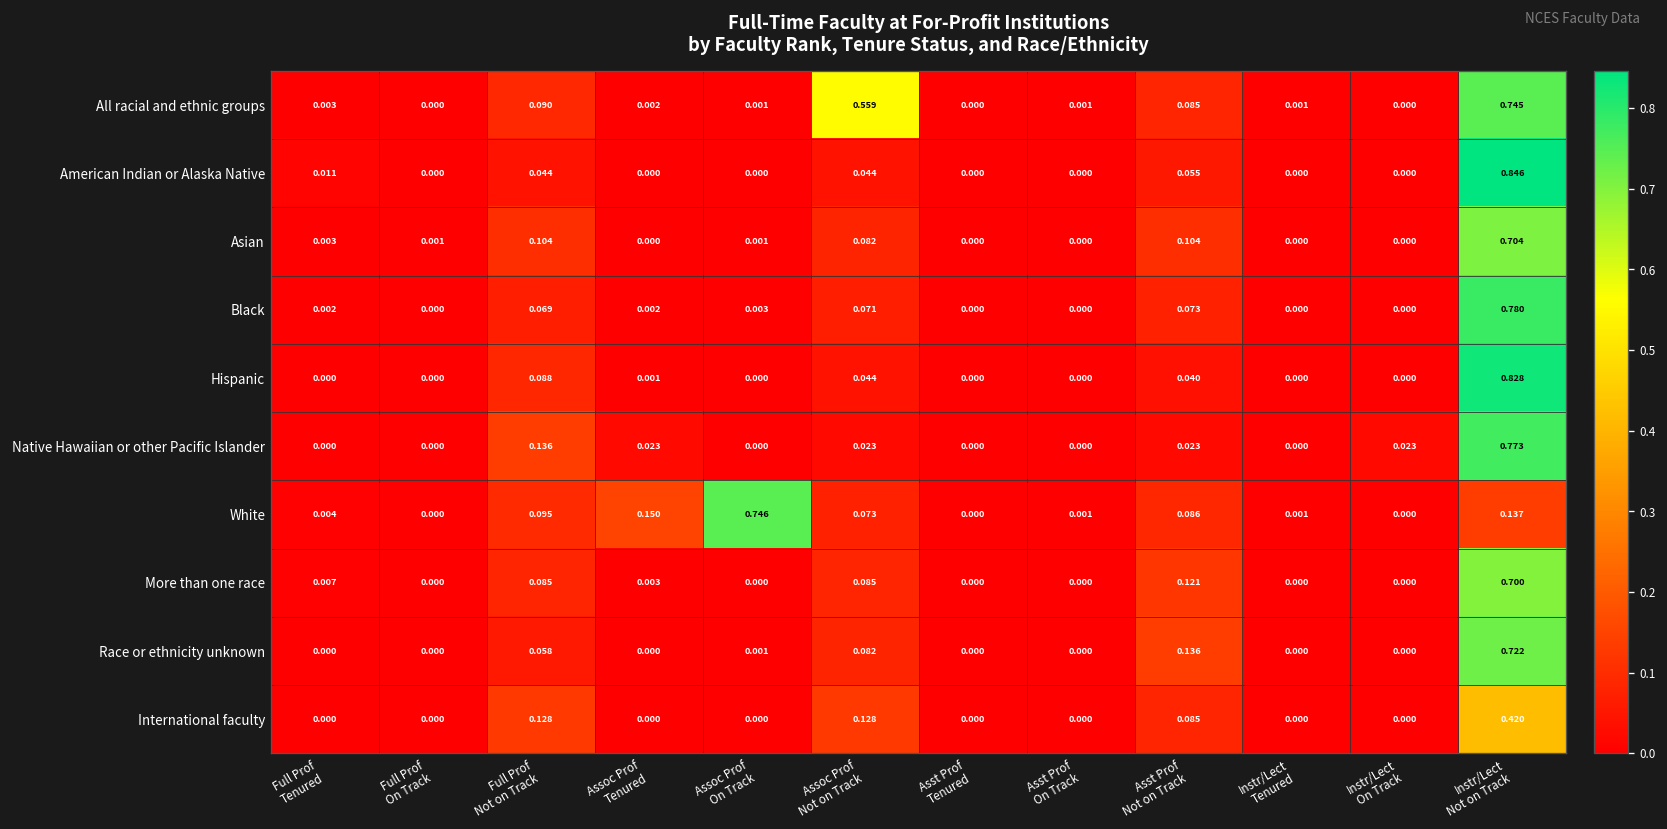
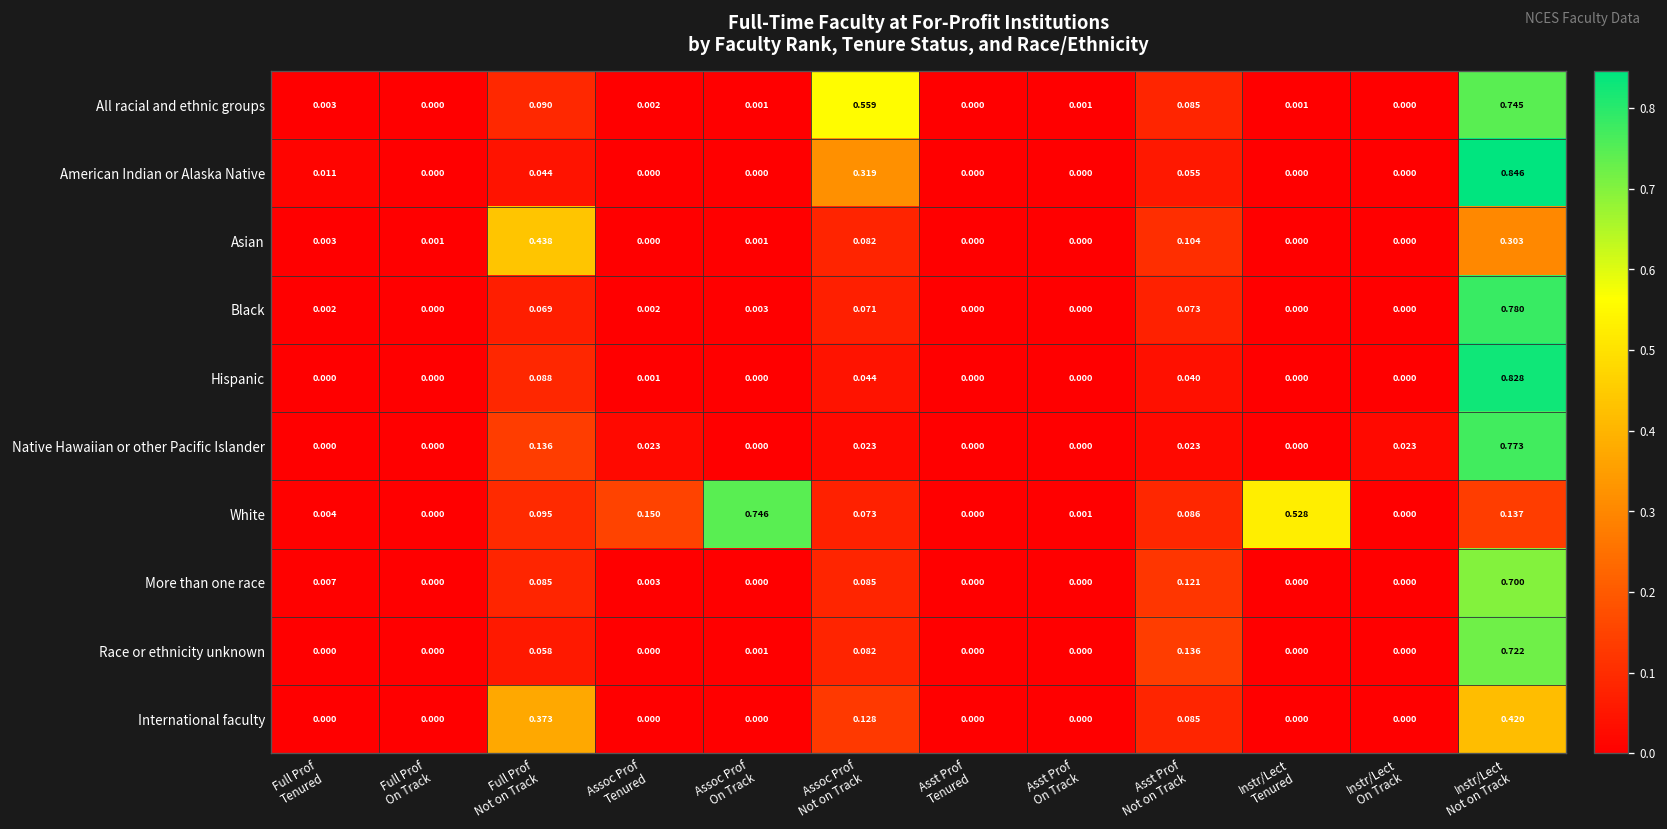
American Indian or Alaska Native, Assoc Prof Not on Track: 0.044 -> 0.319
Asian, Full Prof Not on Track: 0.104 -> 0.438
Asian, Instr/Lect Not on Track: 0.704 -> 0.303
White, Instr/Lect Tenured: 0.001 -> 0.528
International faculty, Full Prof Not on Track: 0.128 -> 0.373
